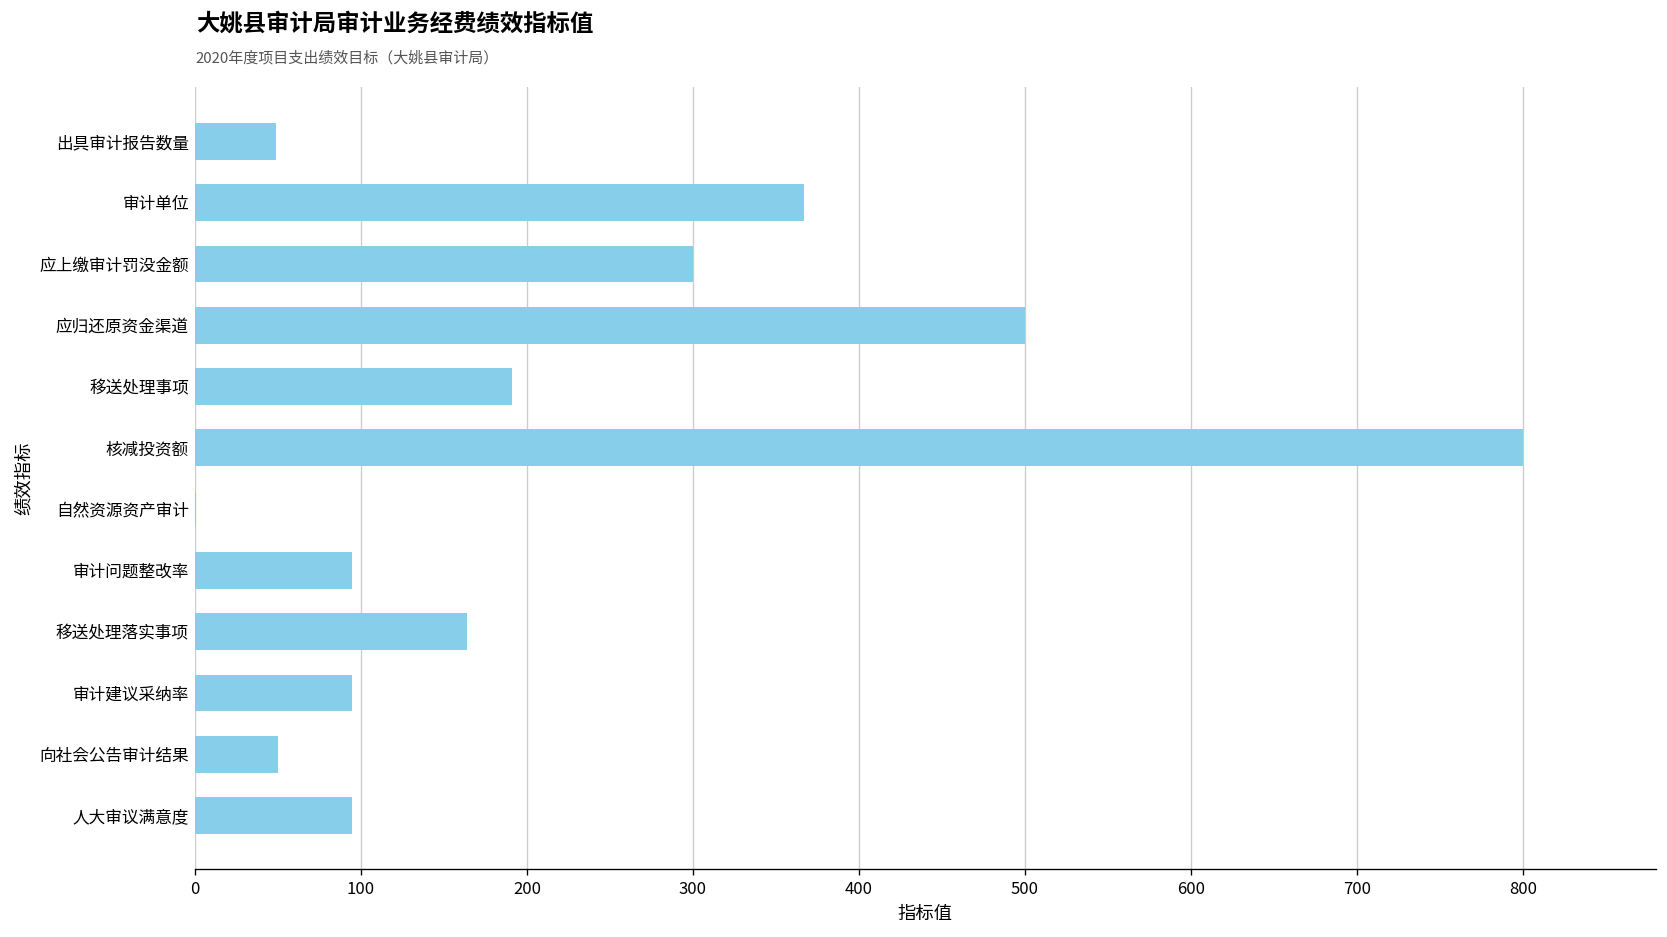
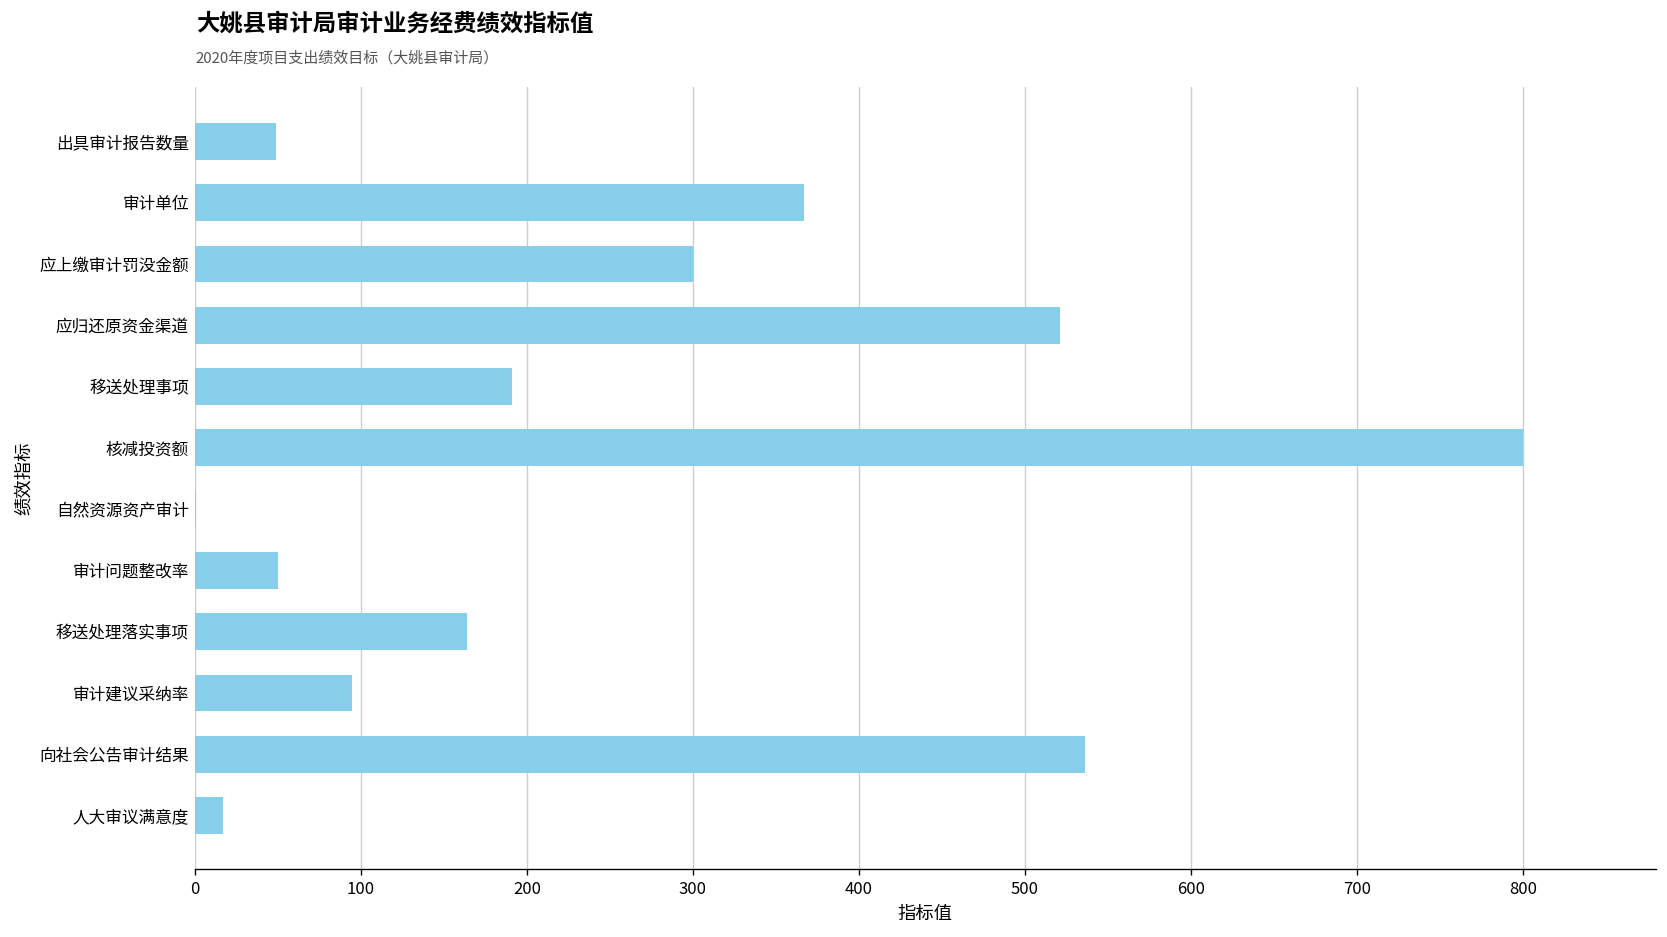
应归还原资金渠道: 500 -> 521
审计问题整改率: 95 -> 50
向社会公告审计结果: 50 -> 536
人大审议满意度: 95 -> 17
